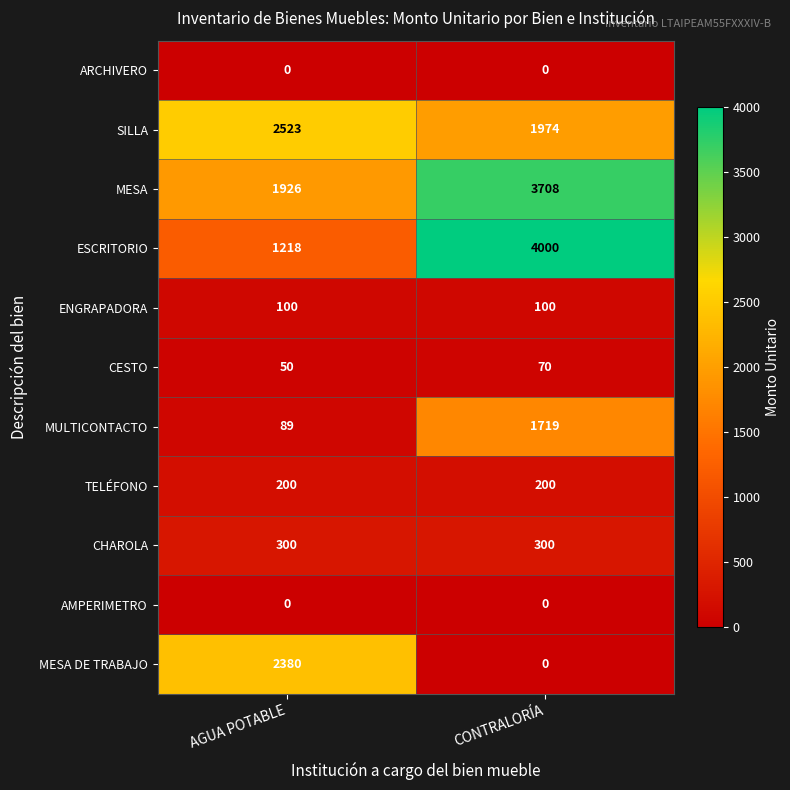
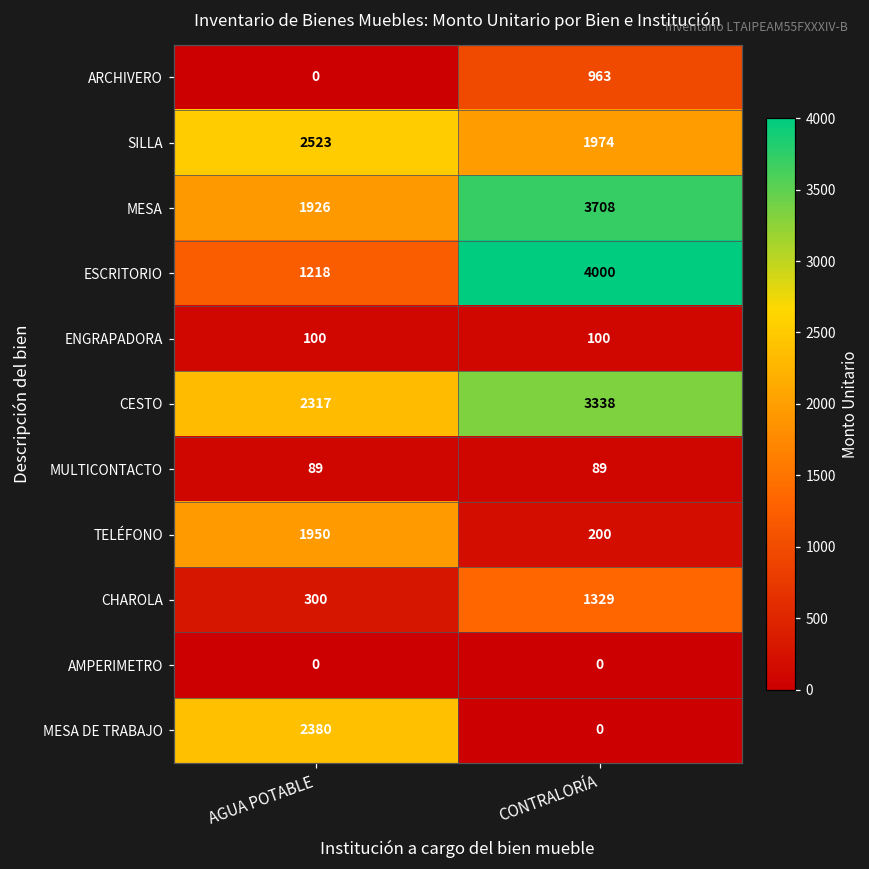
ARCHIVERO, CONTRALORÍA: 0 -> 963
CESTO, AGUA POTABLE: 50 -> 2317
CESTO, CONTRALORÍA: 70 -> 3338
MULTICONTACTO, CONTRALORÍA: 1719 -> 89
TELÉFONO, AGUA POTABLE: 200 -> 1950
CHAROLA, CONTRALORÍA: 300 -> 1329
